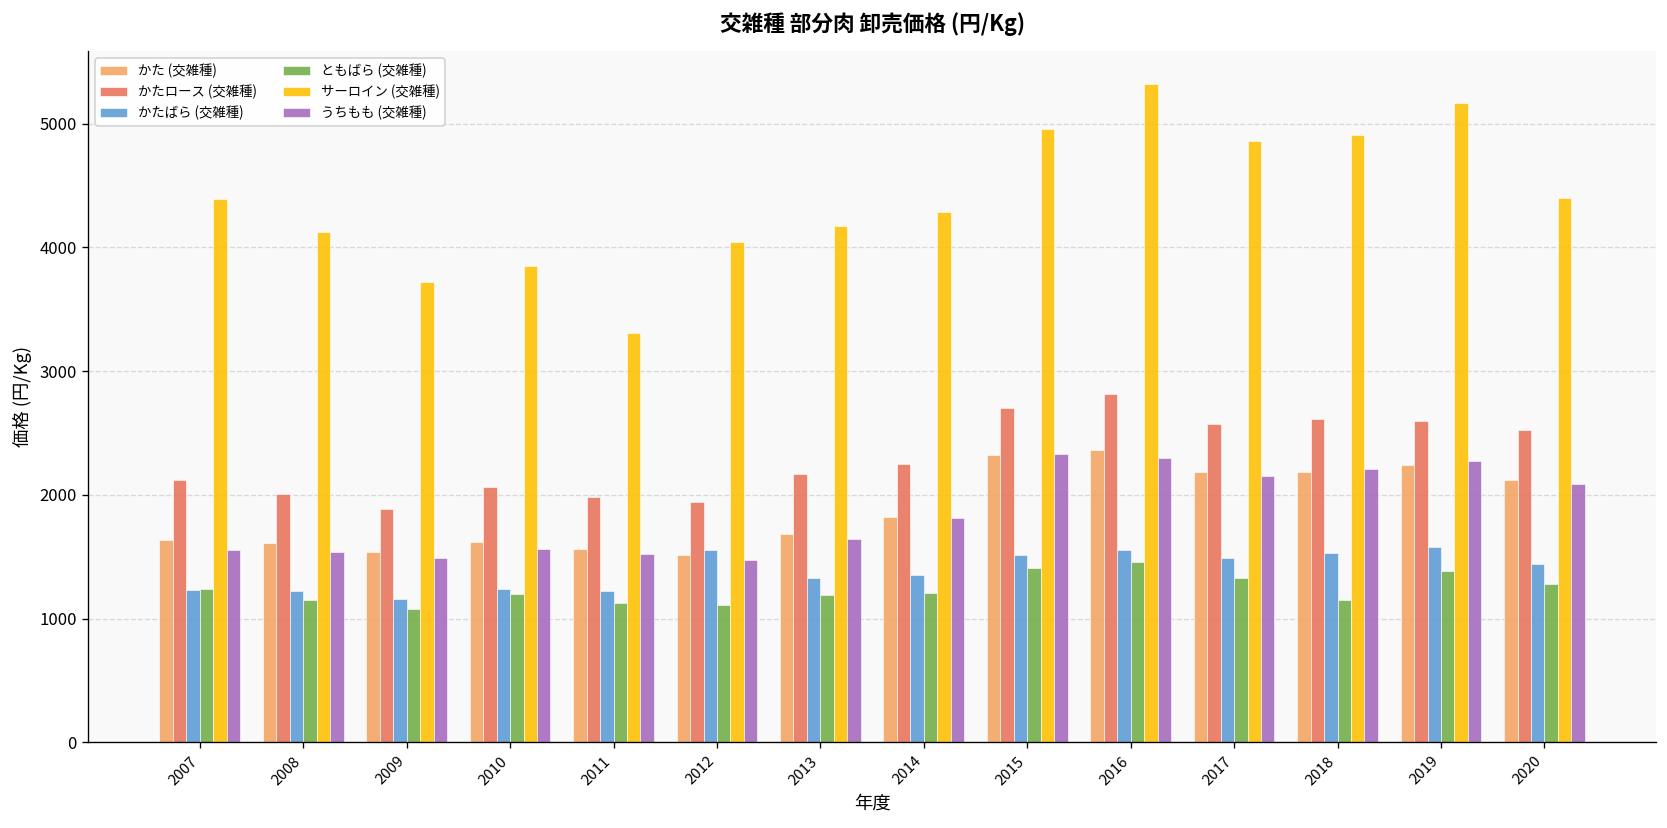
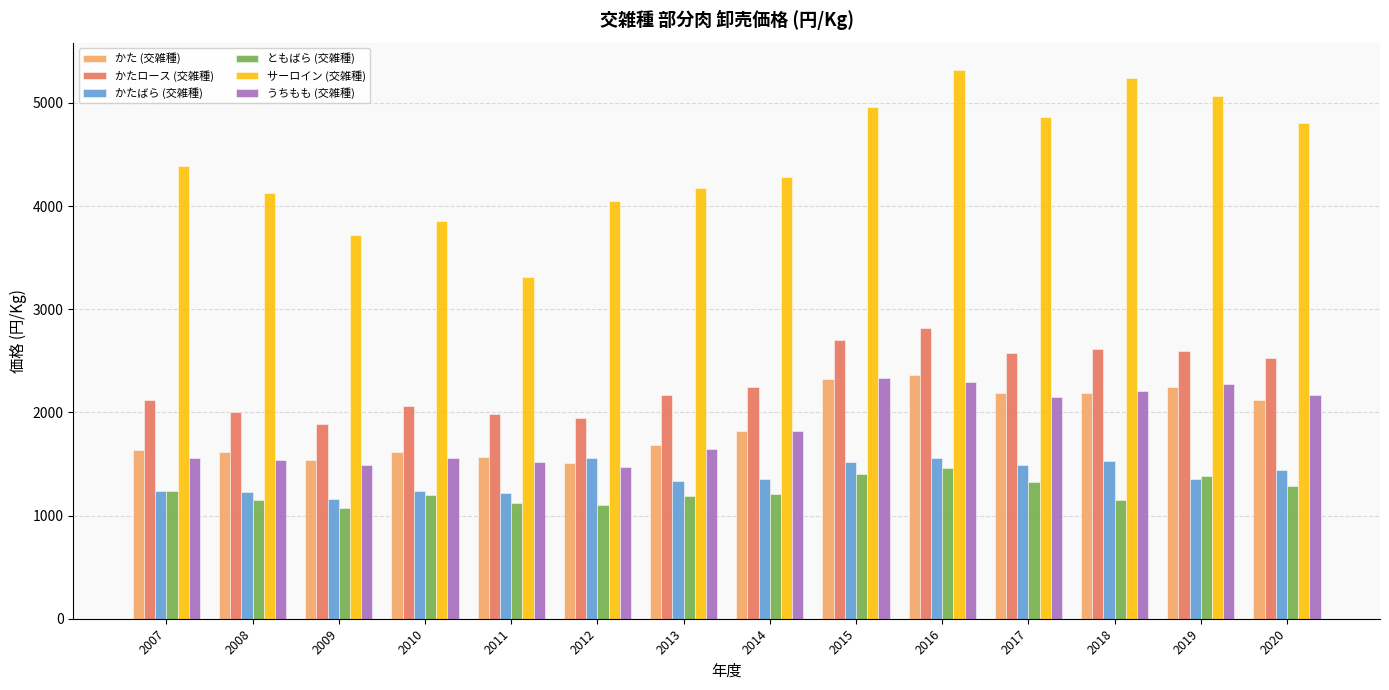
サーロイン (交雑種), 2018: 4910 -> 5240
かたばら (交雑種), 2019: 1580 -> 1350
サーロイン (交雑種), 2019: 5170 -> 5070
サーロイン (交雑種), 2020: 4400 -> 4810
うちもも (交雑種), 2020: 2090 -> 2170
